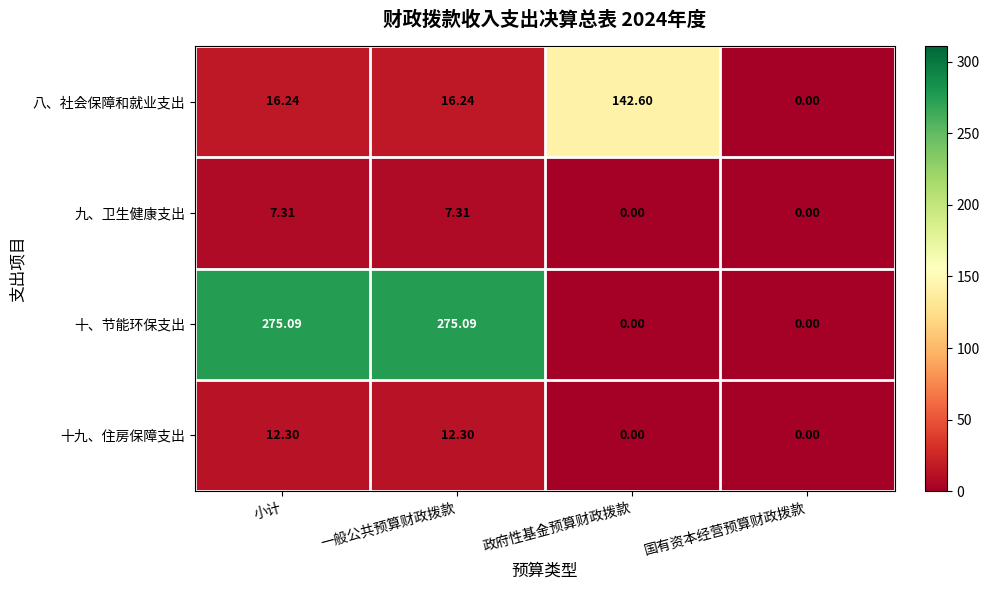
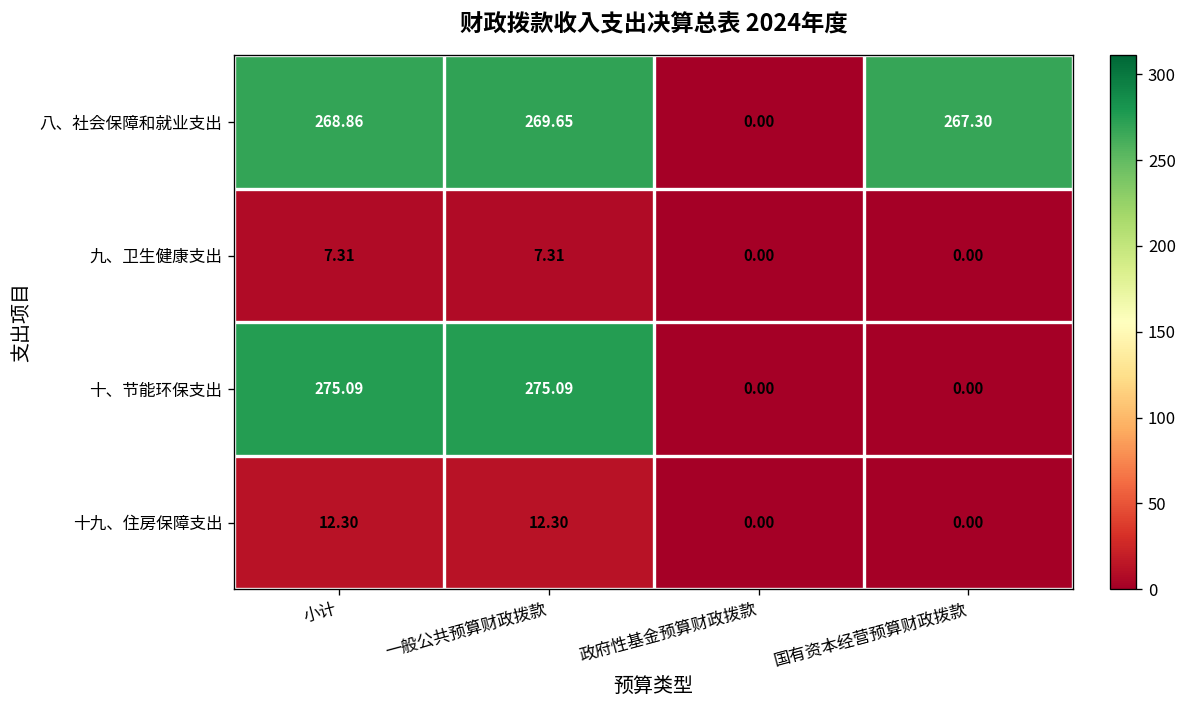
八、社会保障和就业支出, 小计: 16.24 -> 268.86
八、社会保障和就业支出, 一般公共预算财政拨款: 16.24 -> 269.65
八、社会保障和就业支出, 政府性基金预算财政拨款: 142.60 -> 0.00
八、社会保障和就业支出, 国有资本经营预算财政拨款: 0.00 -> 267.30
